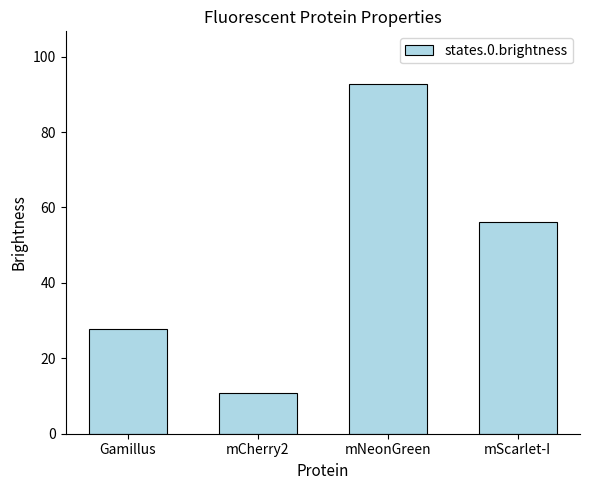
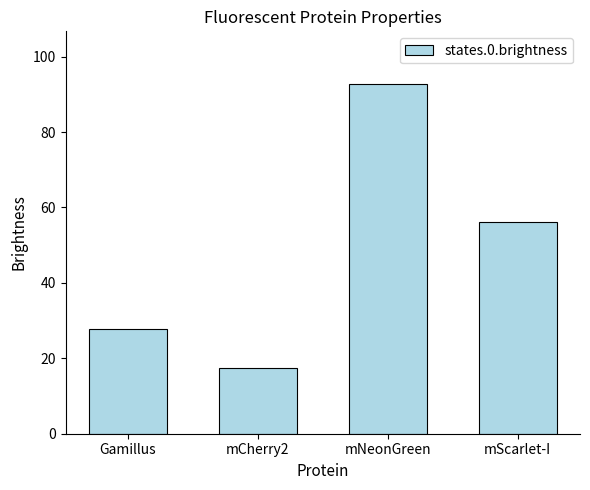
mCherry2: 11 -> 17
